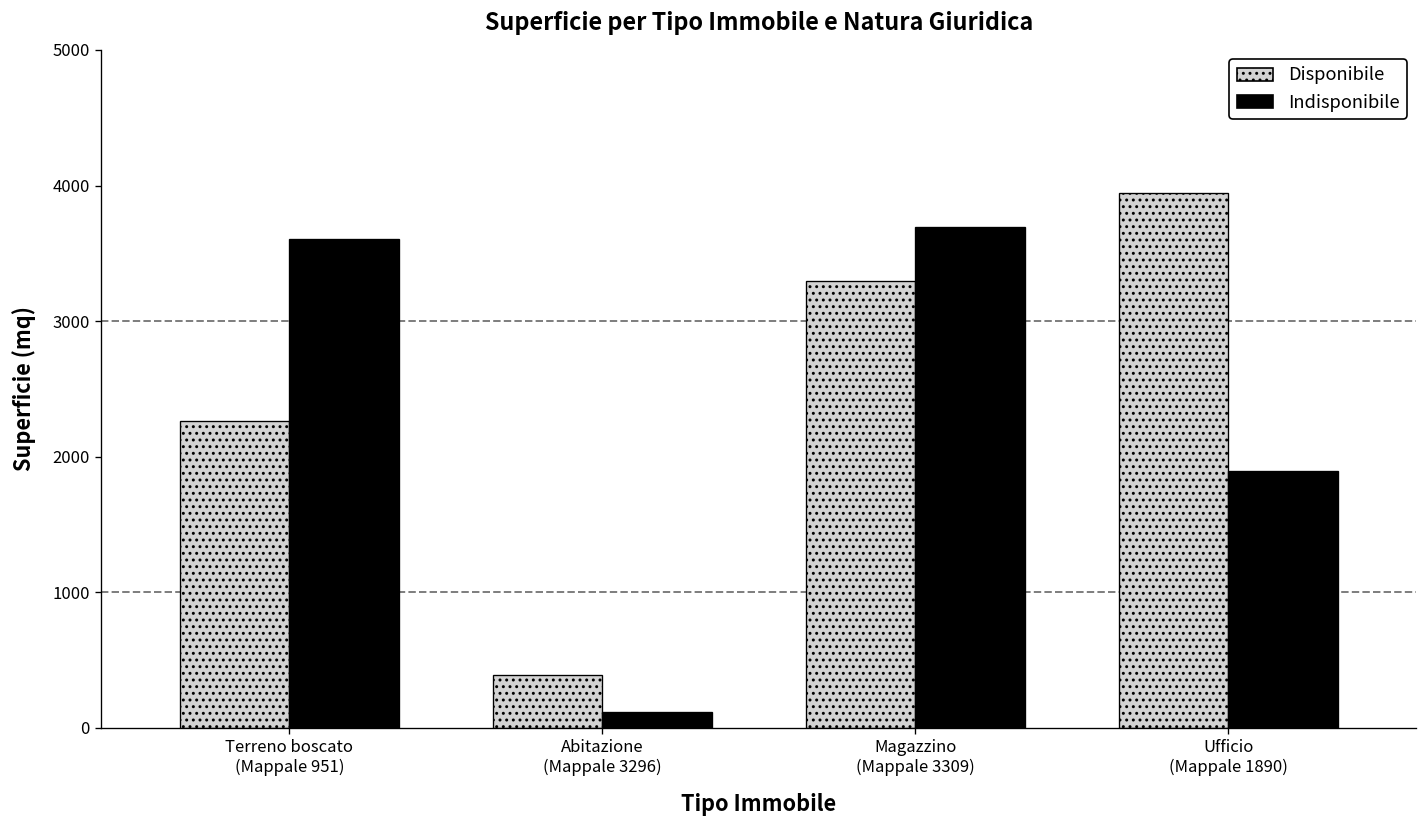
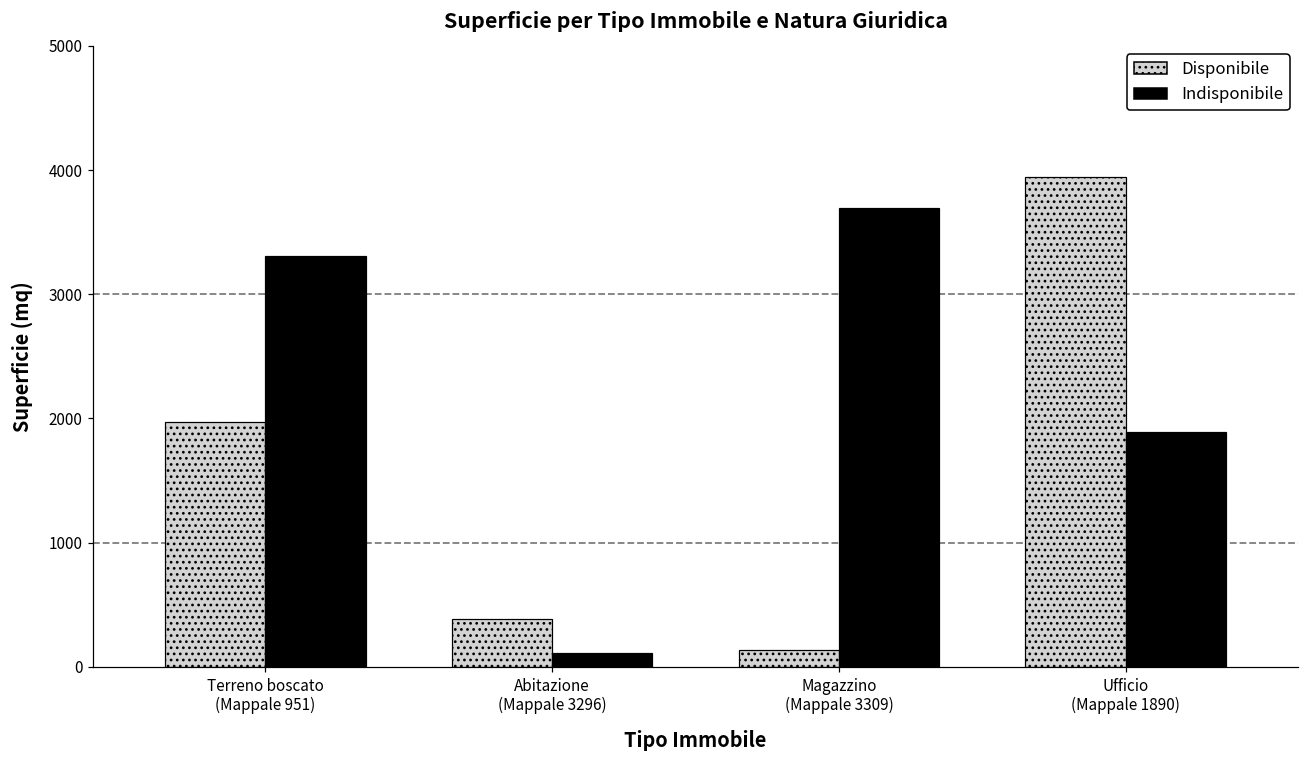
Disponibile, Terreno boscato (Mappale 951): 2260 -> 1970
Indisponibile, Terreno boscato (Mappale 951): 3610 -> 3310
Disponibile, Magazzino (Mappale 3309): 3300 -> 140
